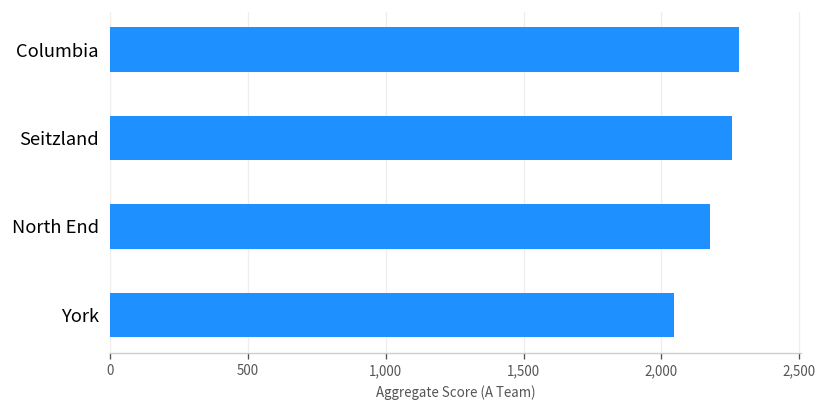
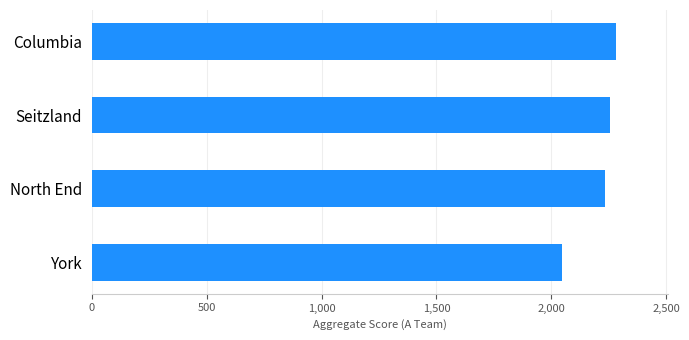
North End: 2,180 -> 2,240
